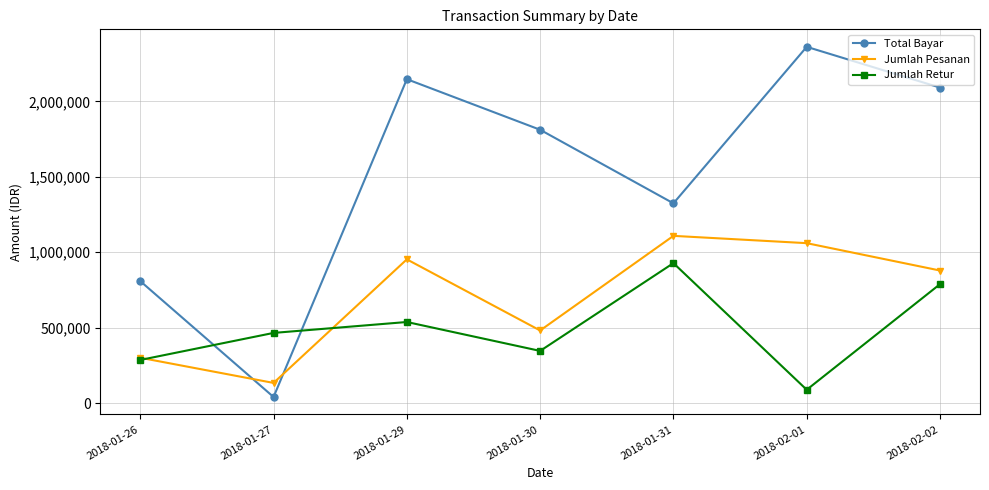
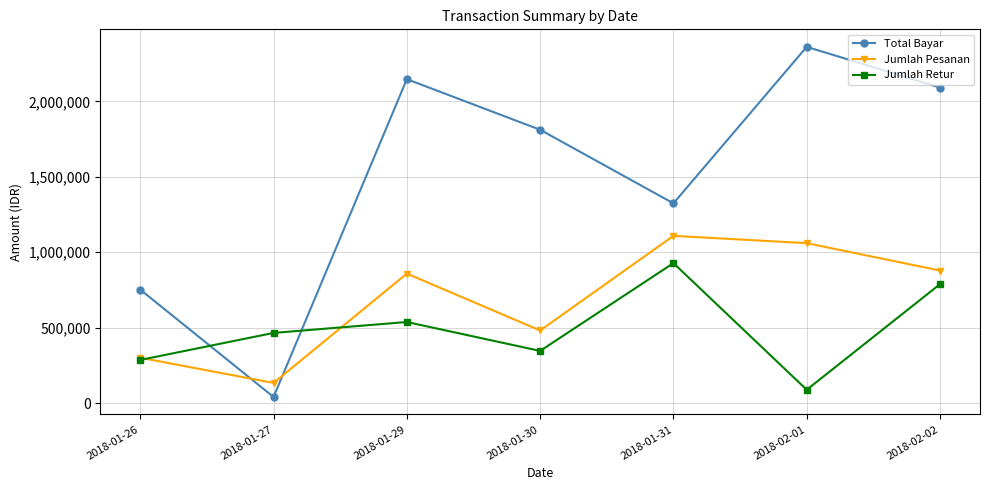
Total Bayar, 2018-01-26: 810,000 -> 750,000
Jumlah Pesanan, 2018-01-29: 950,000 -> 860,000
